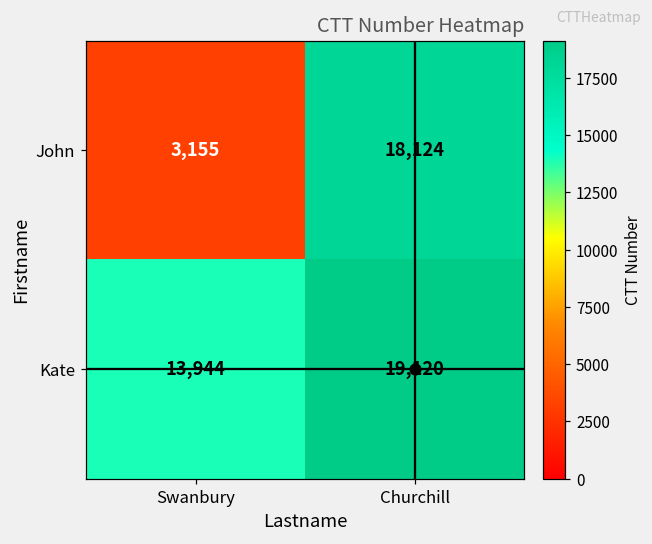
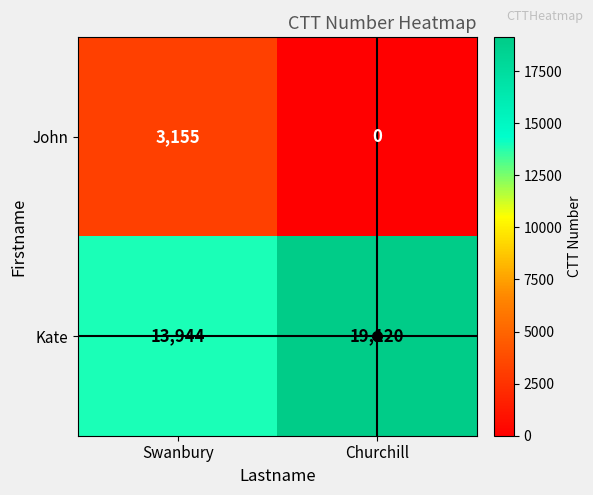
John, Churchill: 18,124 -> 0
